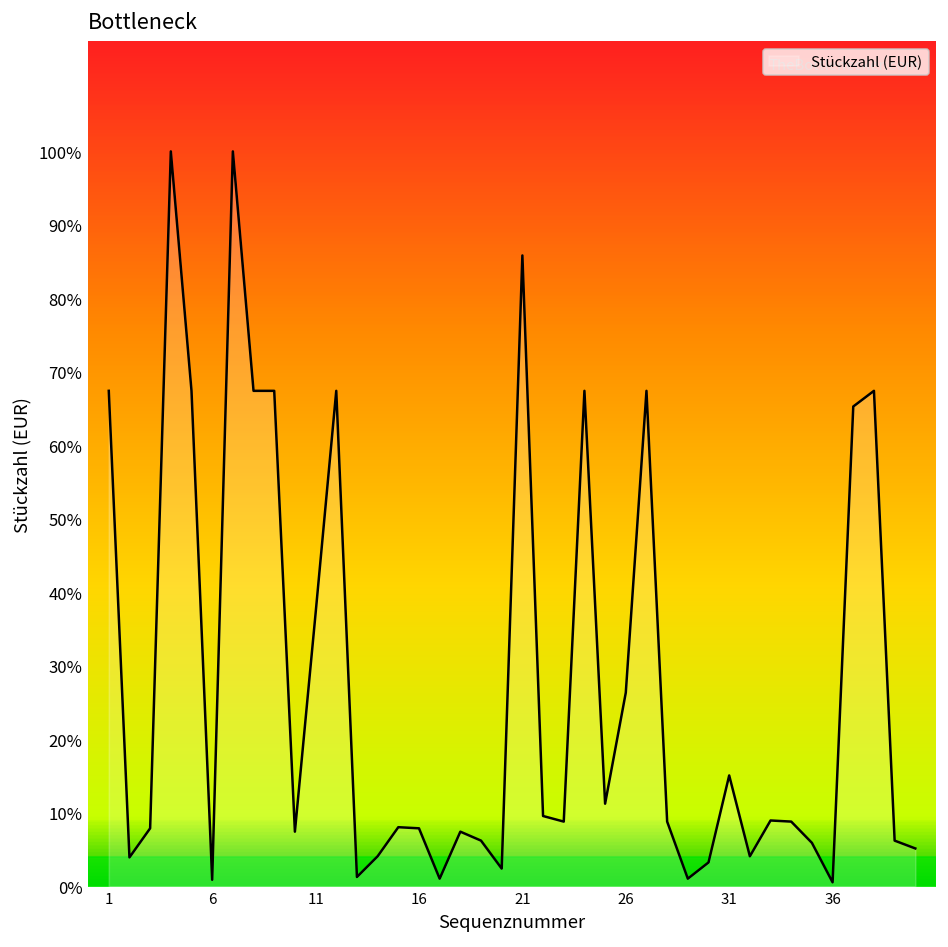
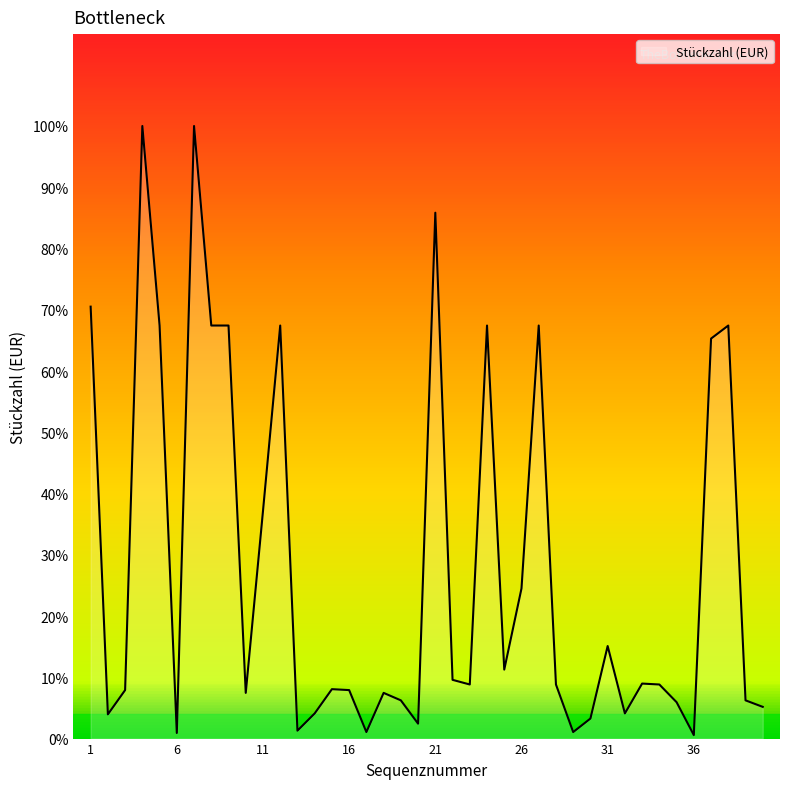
1: 67% -> 71%
26: 26% -> 25%
